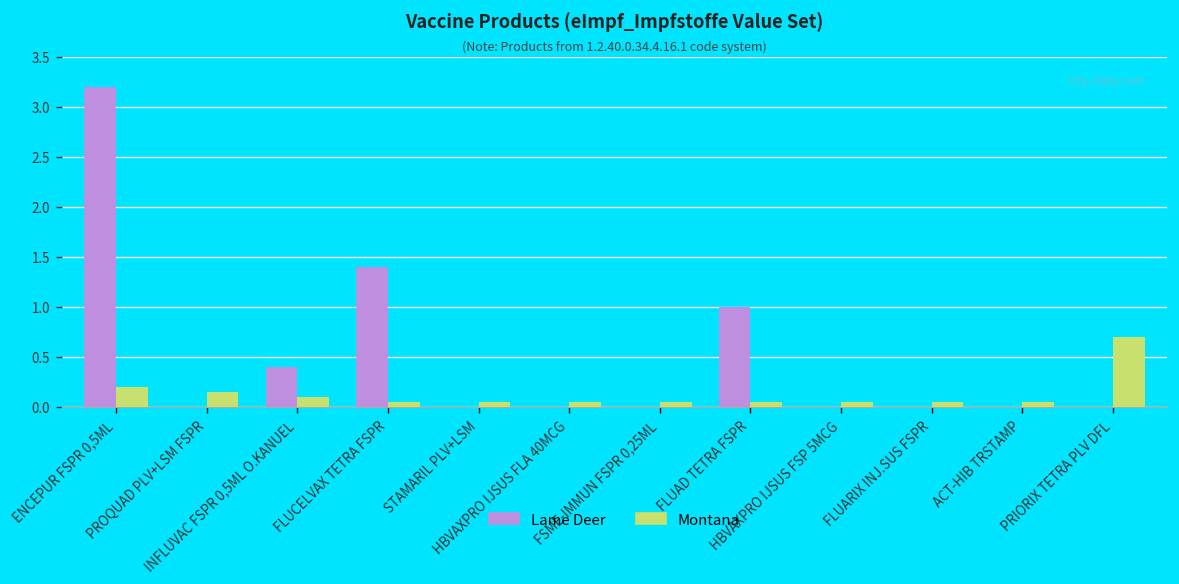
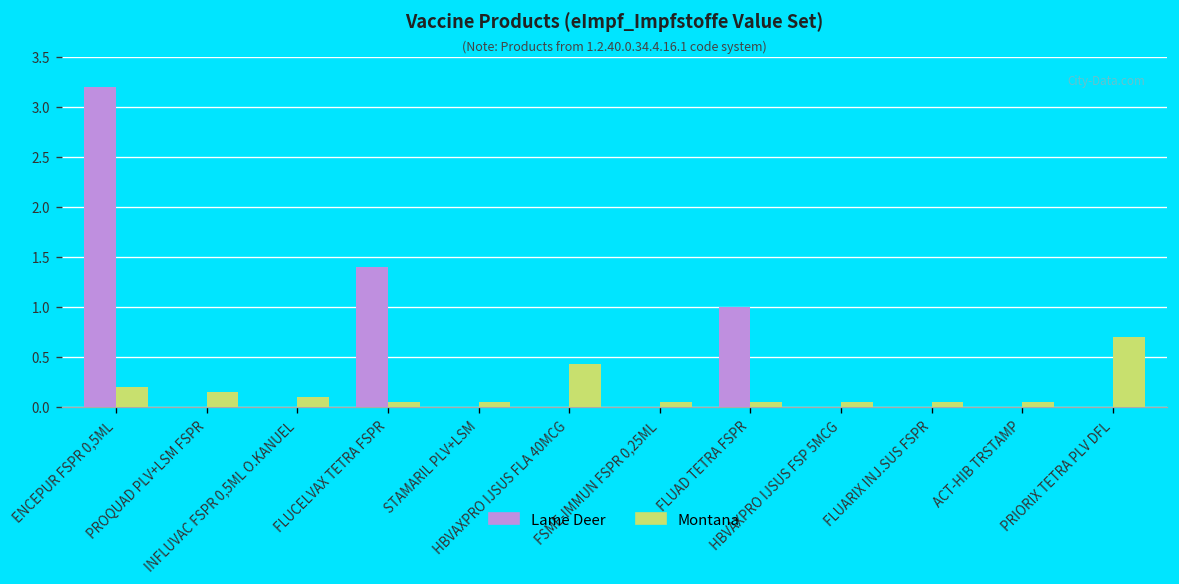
Lame Deer, INFLUVAC FSPR 0,5ML O.KANUEL: 0.4 -> 0.0
Montana, HBVAXPRO IJSUS FLA 40MCG: 0.1 -> 0.4
